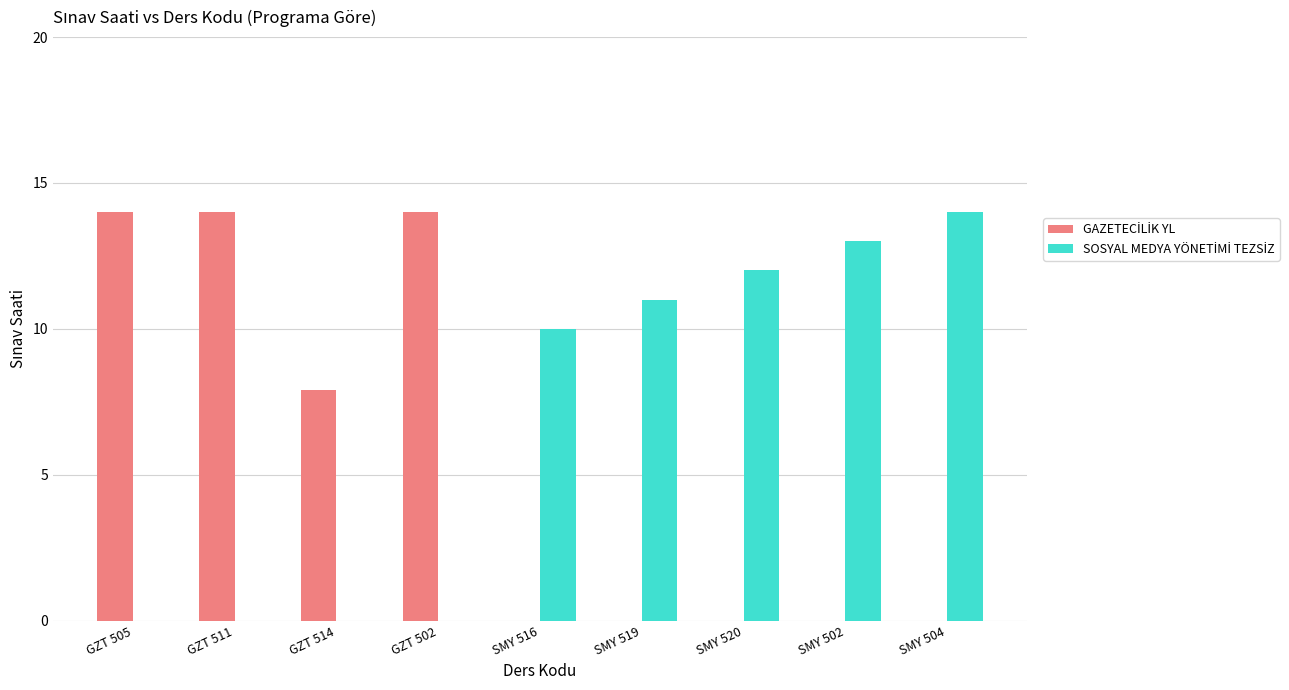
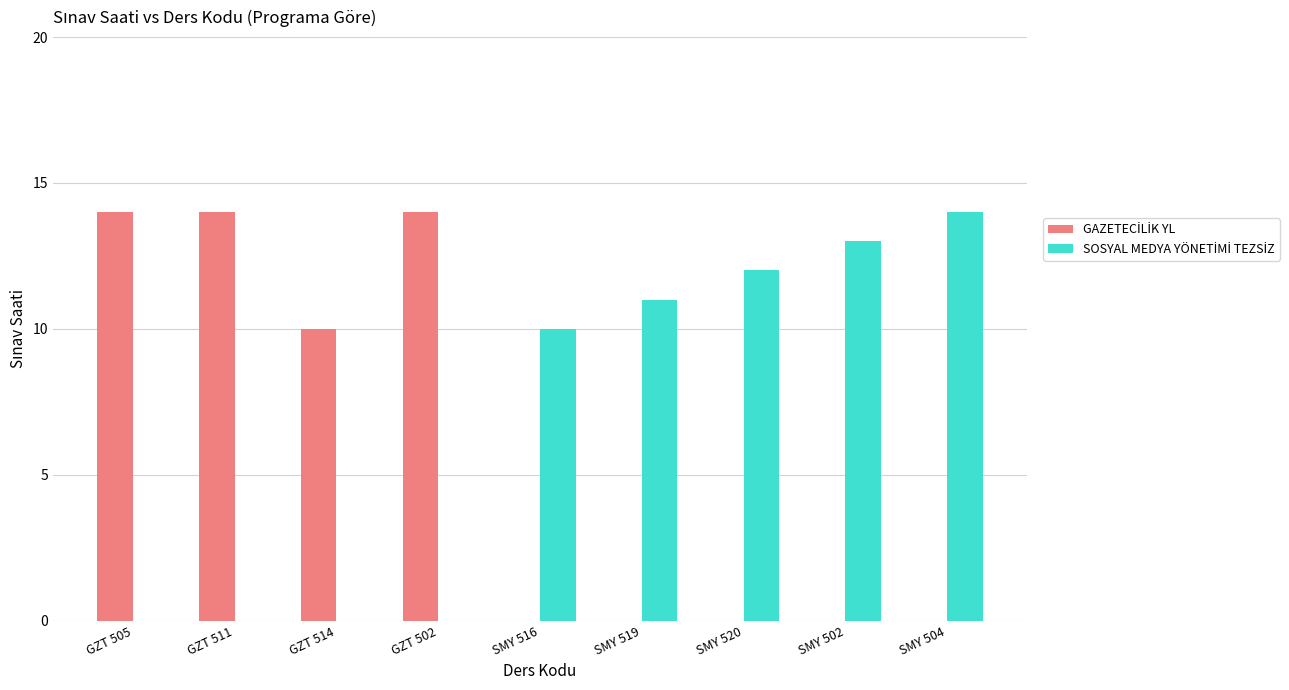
GAZETECİLİK YL, GZT 514: 7.9 -> 10.0
